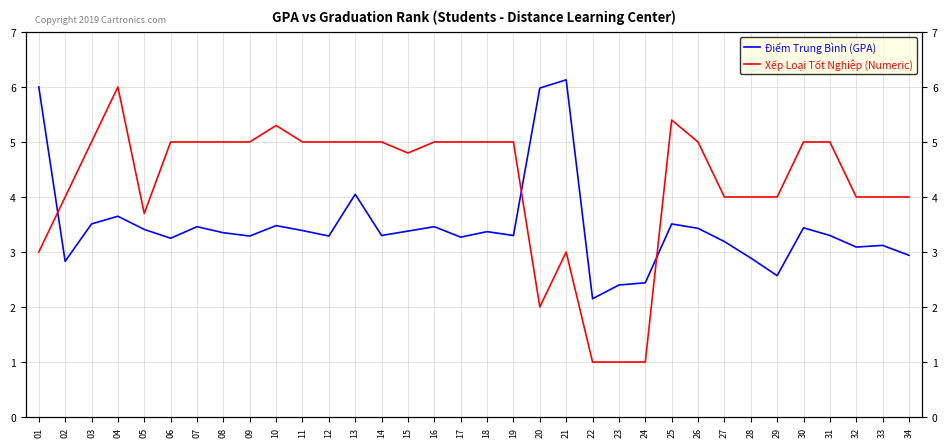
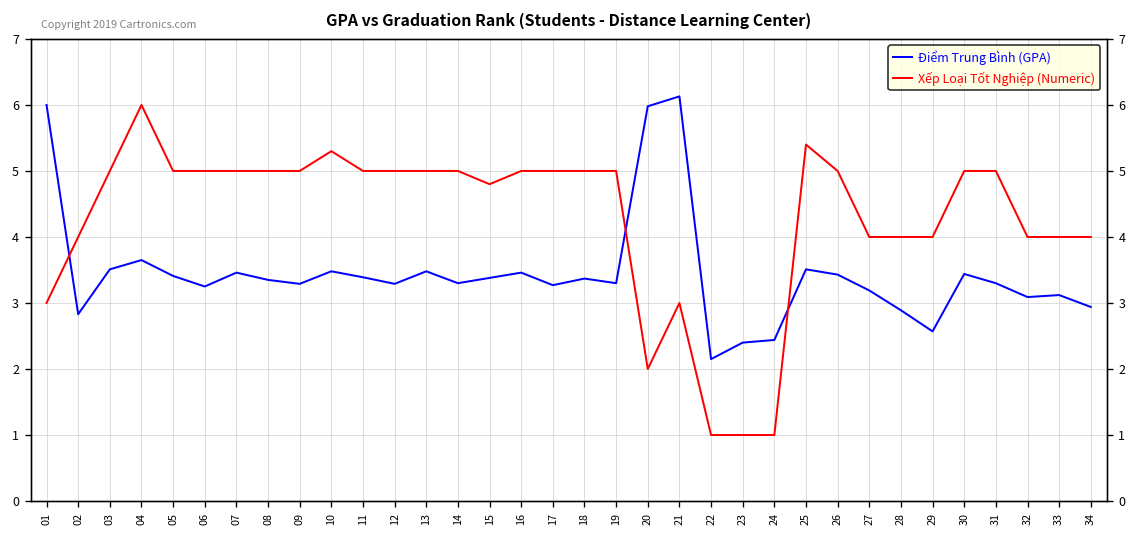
Xếp Loại Tốt Nghiệp (Numeric), 05: 3.7 -> 5.0
Điểm Trung Bình (GPA), 13: 4.1 -> 3.5
